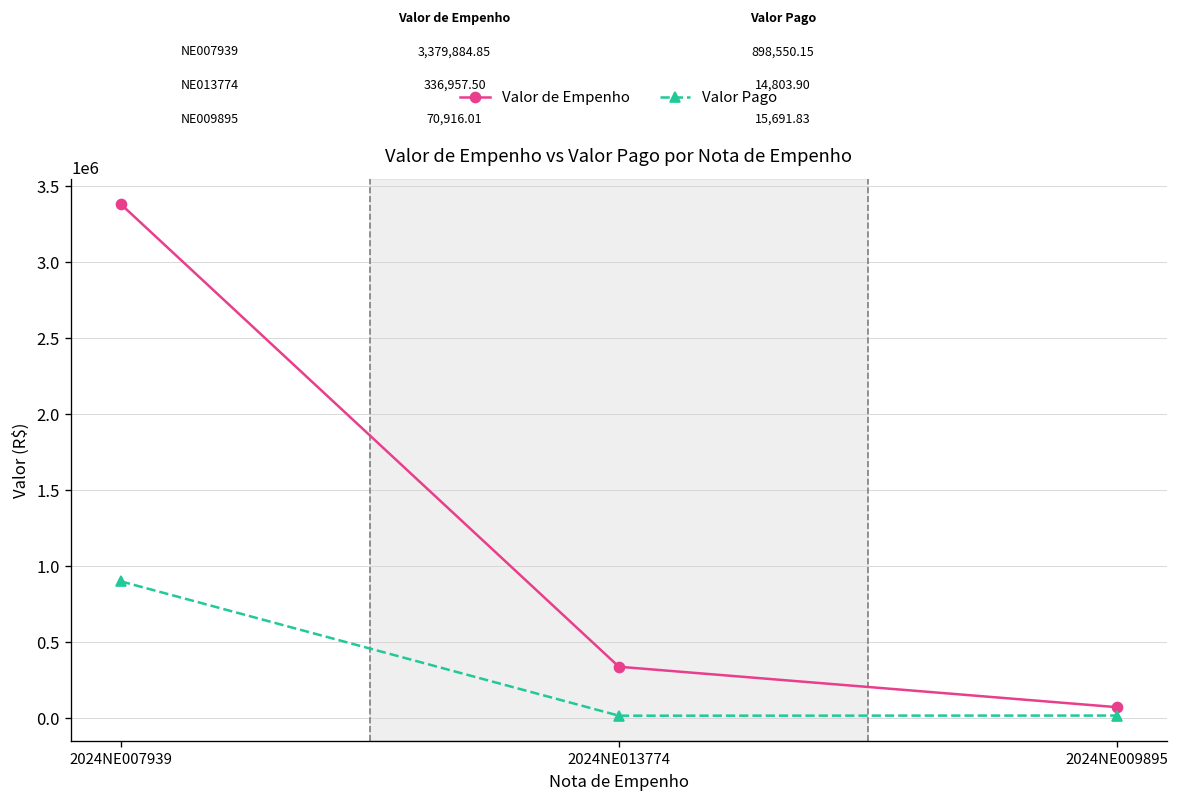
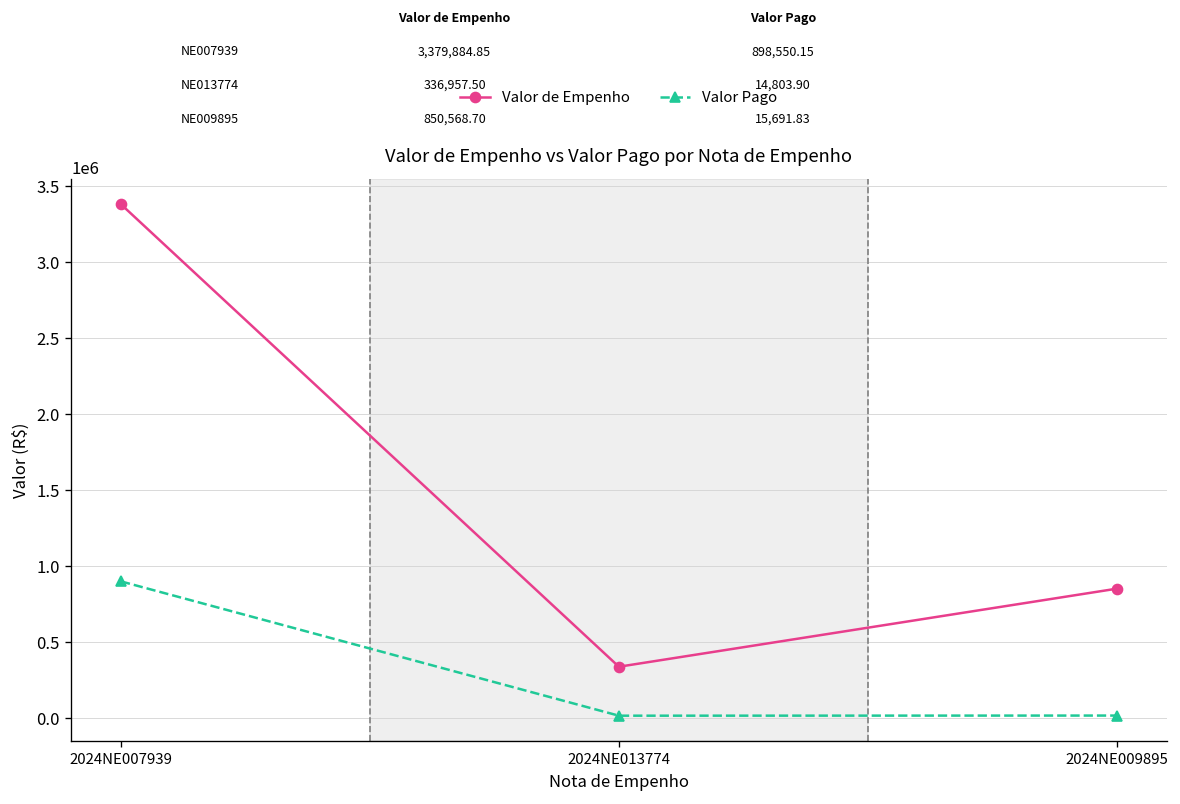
Valor de Empenho, 2024NE009895: 70,916.01 -> 850,568.70
